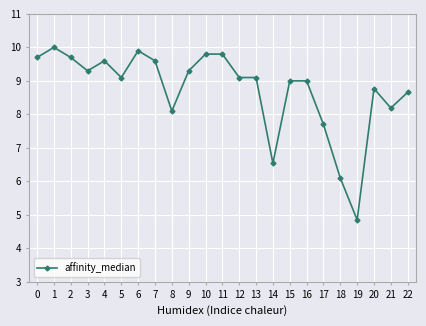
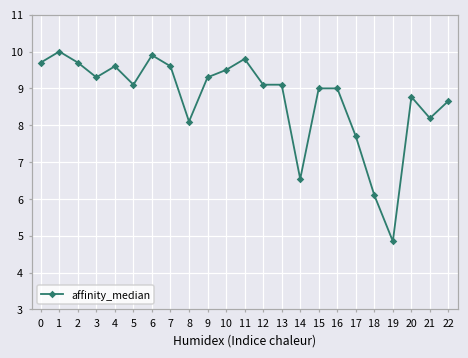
10: 9.8 -> 9.5
